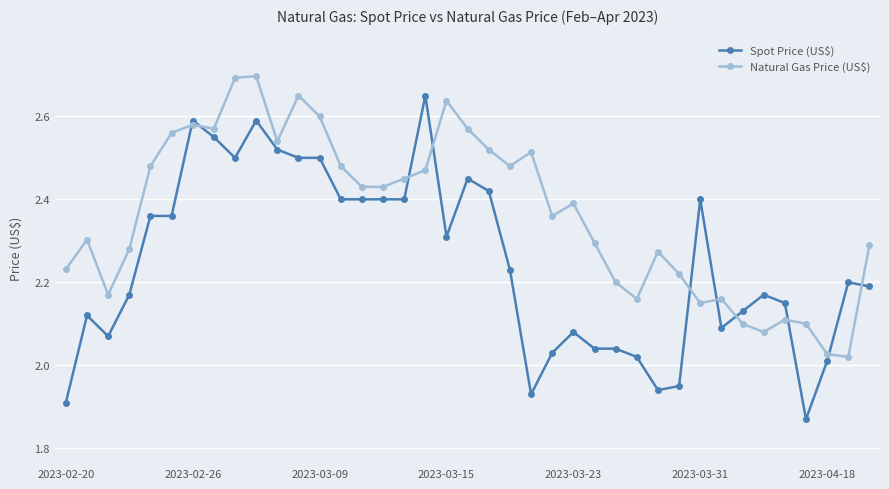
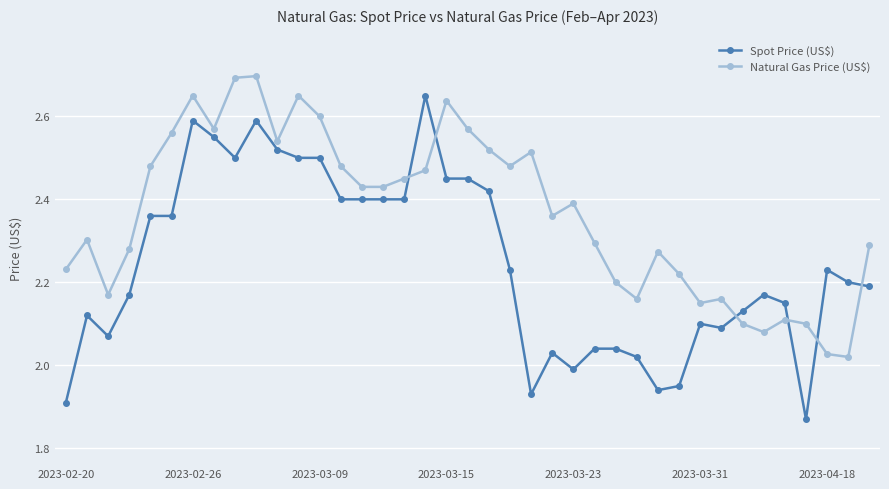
Natural Gas Price (US$), 2023-02-26: 2.58 -> 2.65
Spot Price (US$), 2023-03-15: 2.31 -> 2.45
Spot Price (US$), 2023-03-23: 2.08 -> 1.99
Spot Price (US$), 2023-03-31: 2.4 -> 2.1
Spot Price (US$), 2023-04-18: 2.01 -> 2.23
